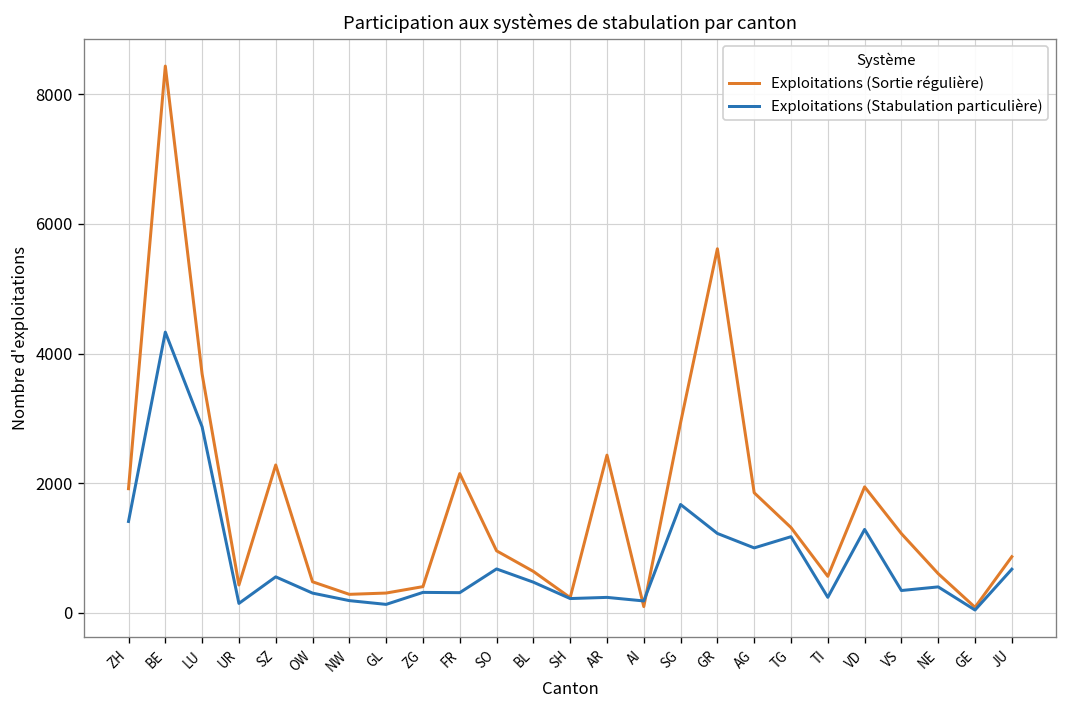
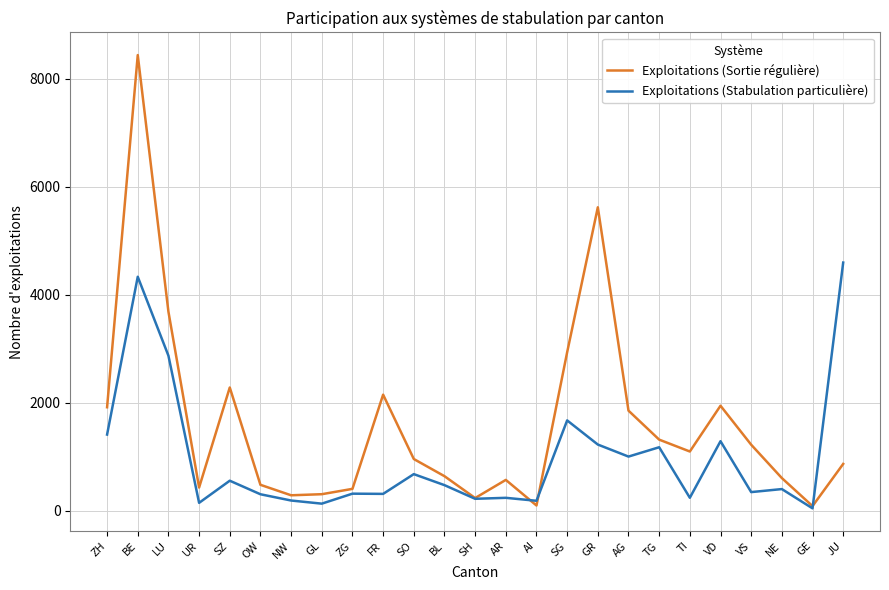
Exploitations (Sortie régulière), AR: 2400 -> 600
Exploitations (Sortie régulière), TI: 600 -> 1100
Exploitations (Stabulation particulière), JU: 700 -> 4600
